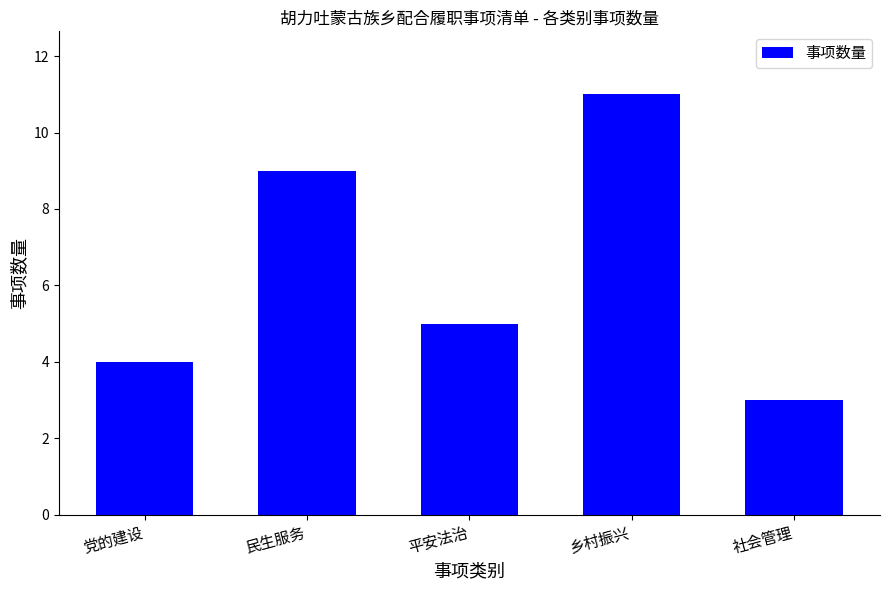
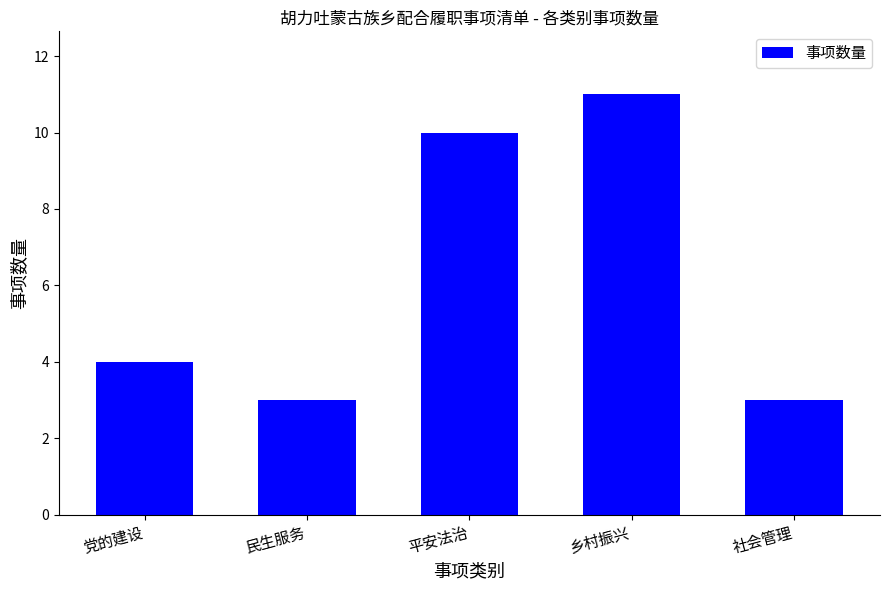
民生服务: 9 -> 3
平安法治: 5 -> 10
